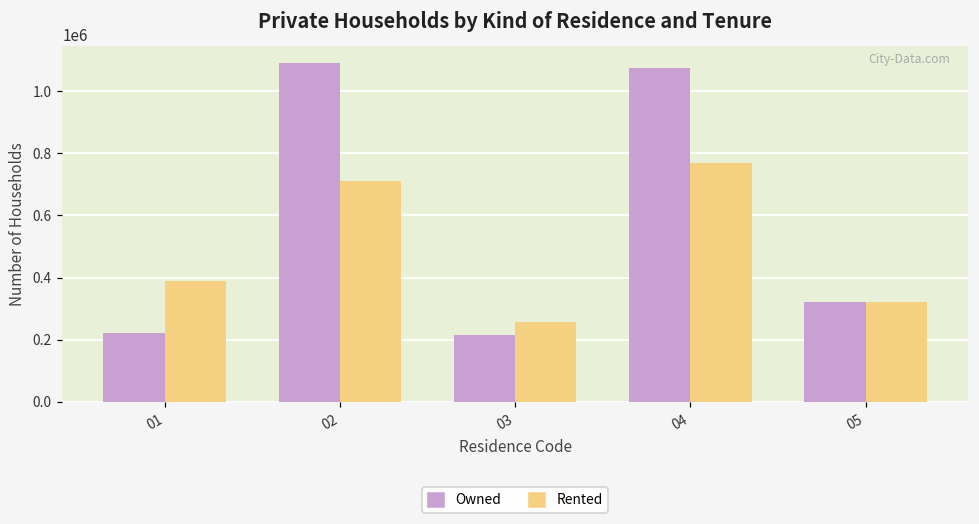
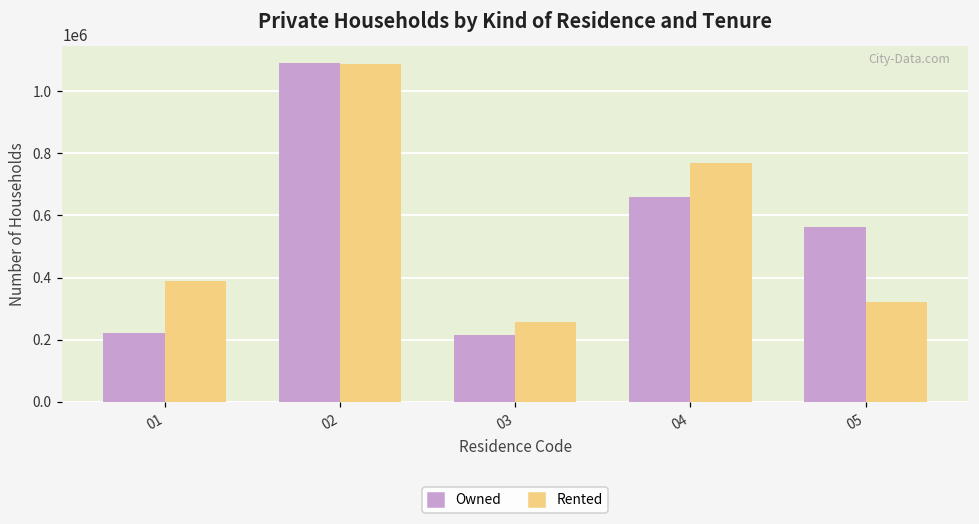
Rented, 02: 710000 -> 1090000
Owned, 04: 1080000 -> 660000
Owned, 05: 320000 -> 560000
